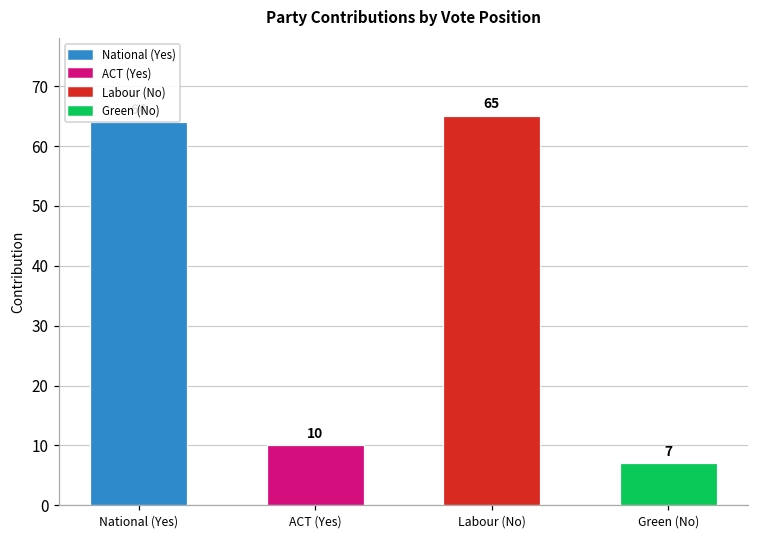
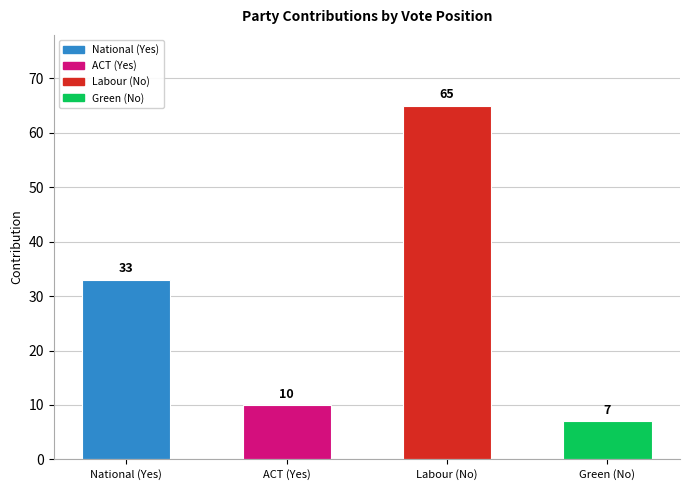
National (Yes): 64 -> 33
